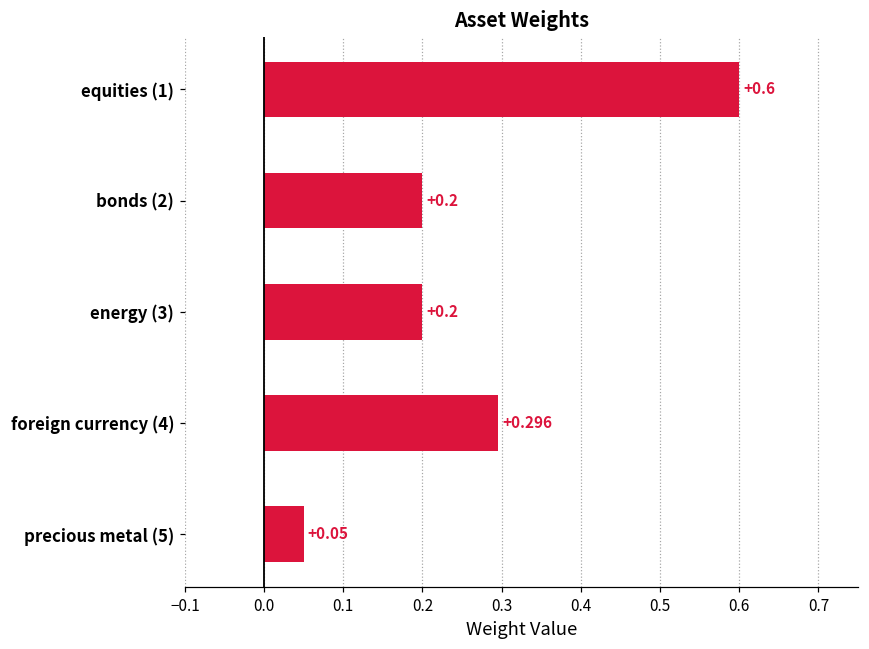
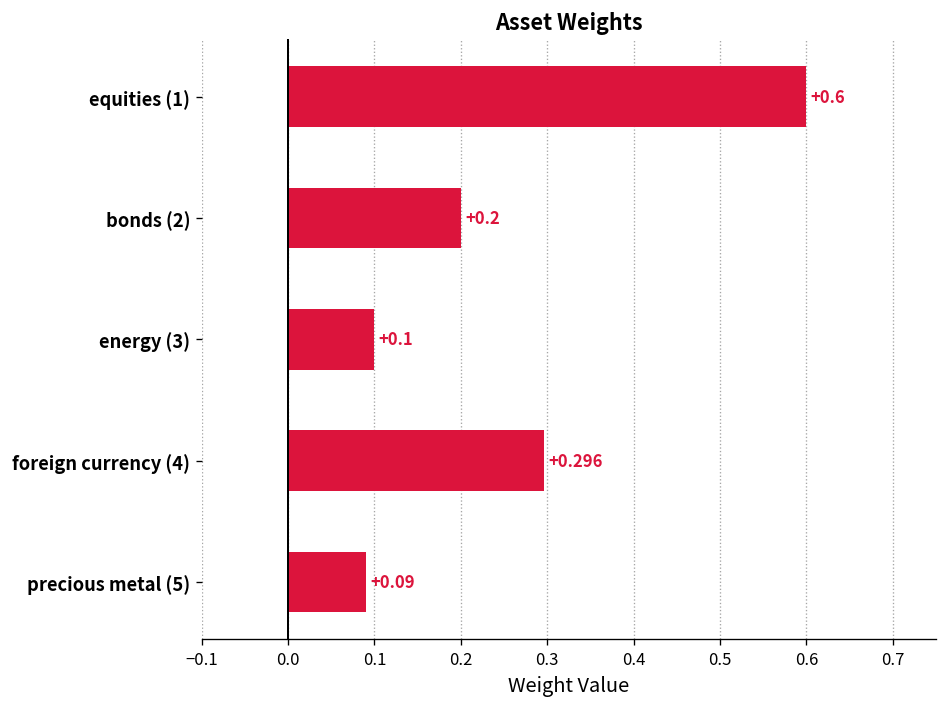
energy (3): +0.2 -> +0.1
precious metal (5): +0.05 -> +0.09
